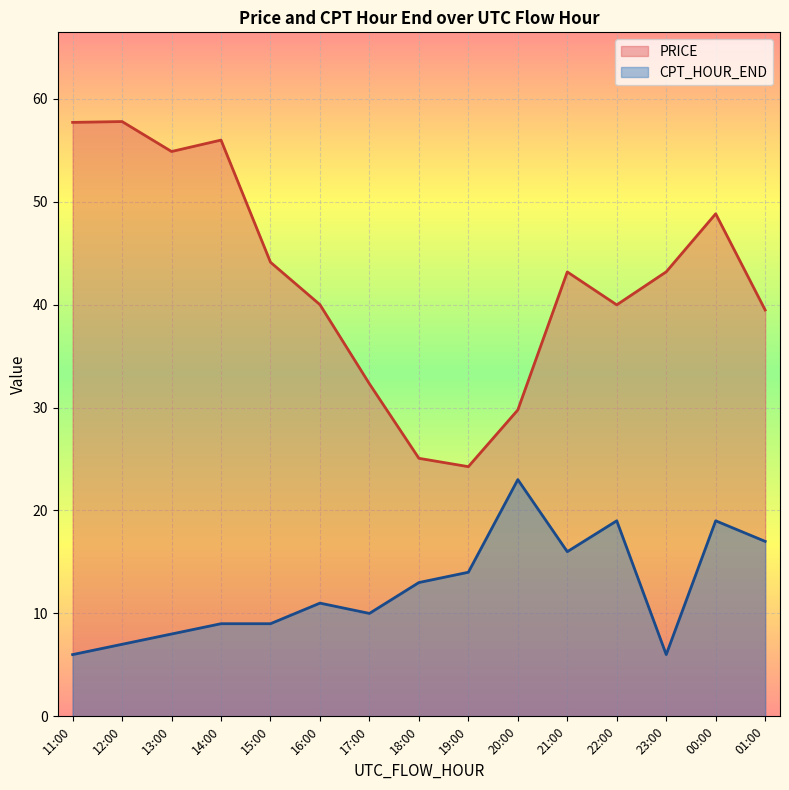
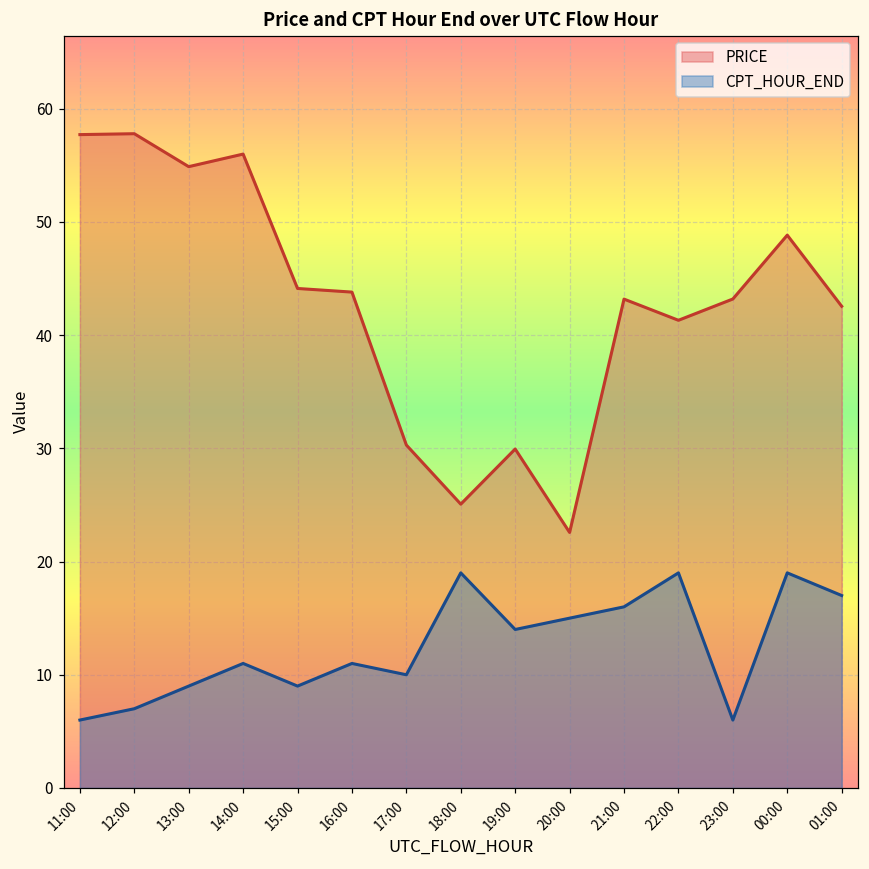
CPT_HOUR_END, 13:00: 8 -> 9
CPT_HOUR_END, 14:00: 9 -> 11
PRICE, 16:00: 40.0 -> 43.8
PRICE, 17:00: 32.3 -> 30.3
CPT_HOUR_END, 18:00: 13 -> 19
PRICE, 19:00: 24.3 -> 29.9
PRICE, 20:00: 29.8 -> 22.6
CPT_HOUR_END, 20:00: 23 -> 15
PRICE, 22:00: 40.0 -> 41.3
PRICE, 01:00: 39.5 -> 42.6
